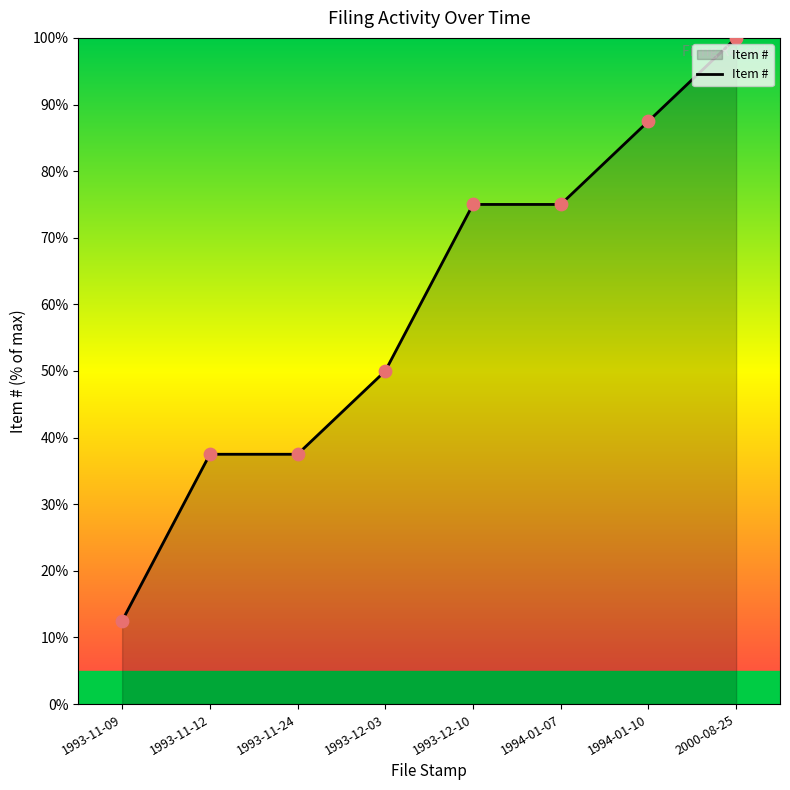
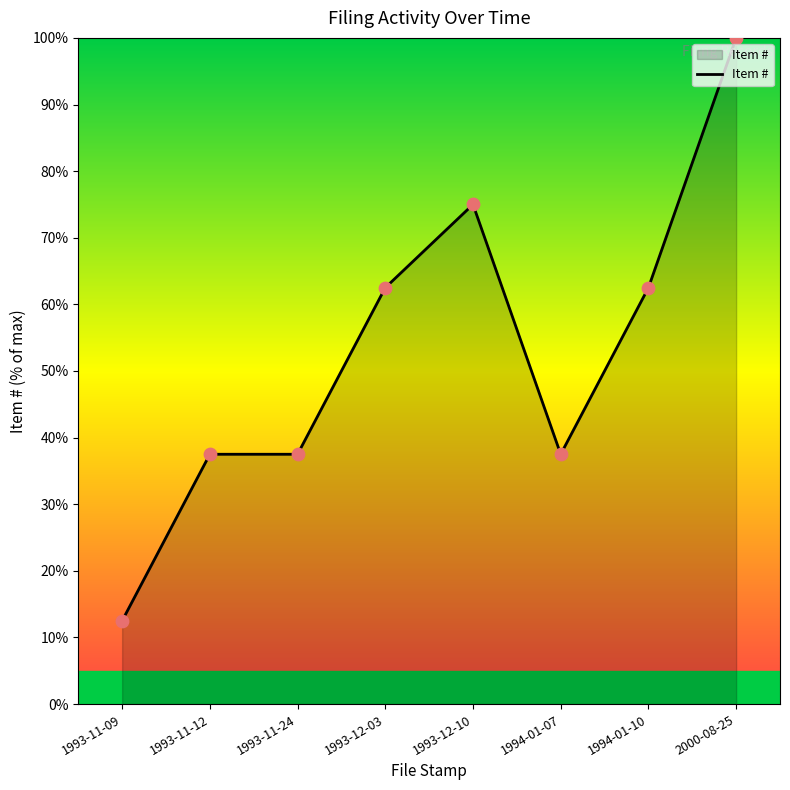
1993-12-03: 50% -> 63%
1994-01-07: 75% -> 38%
1994-01-10: 88% -> 63%
